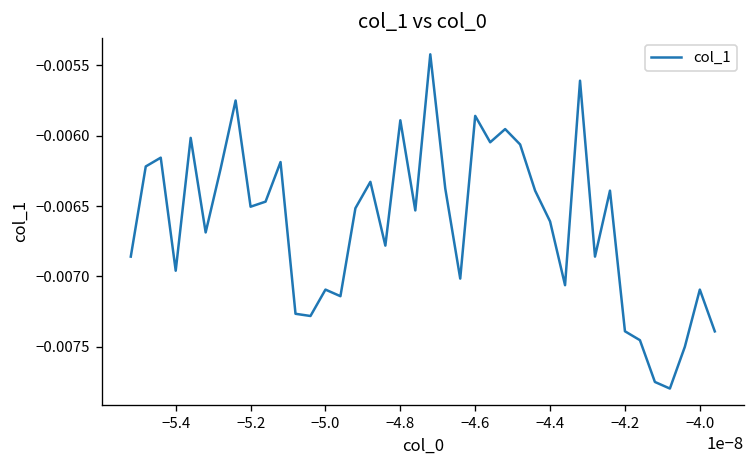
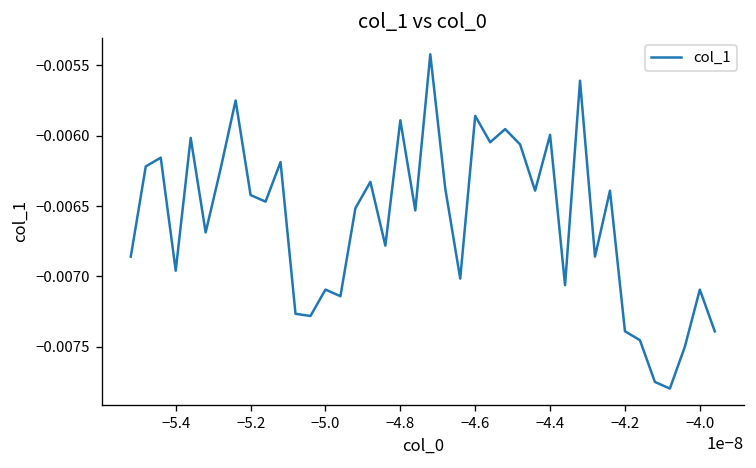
−5.2: -0.00650 -> -0.00642
−4.4: -0.00661 -> -0.00599
